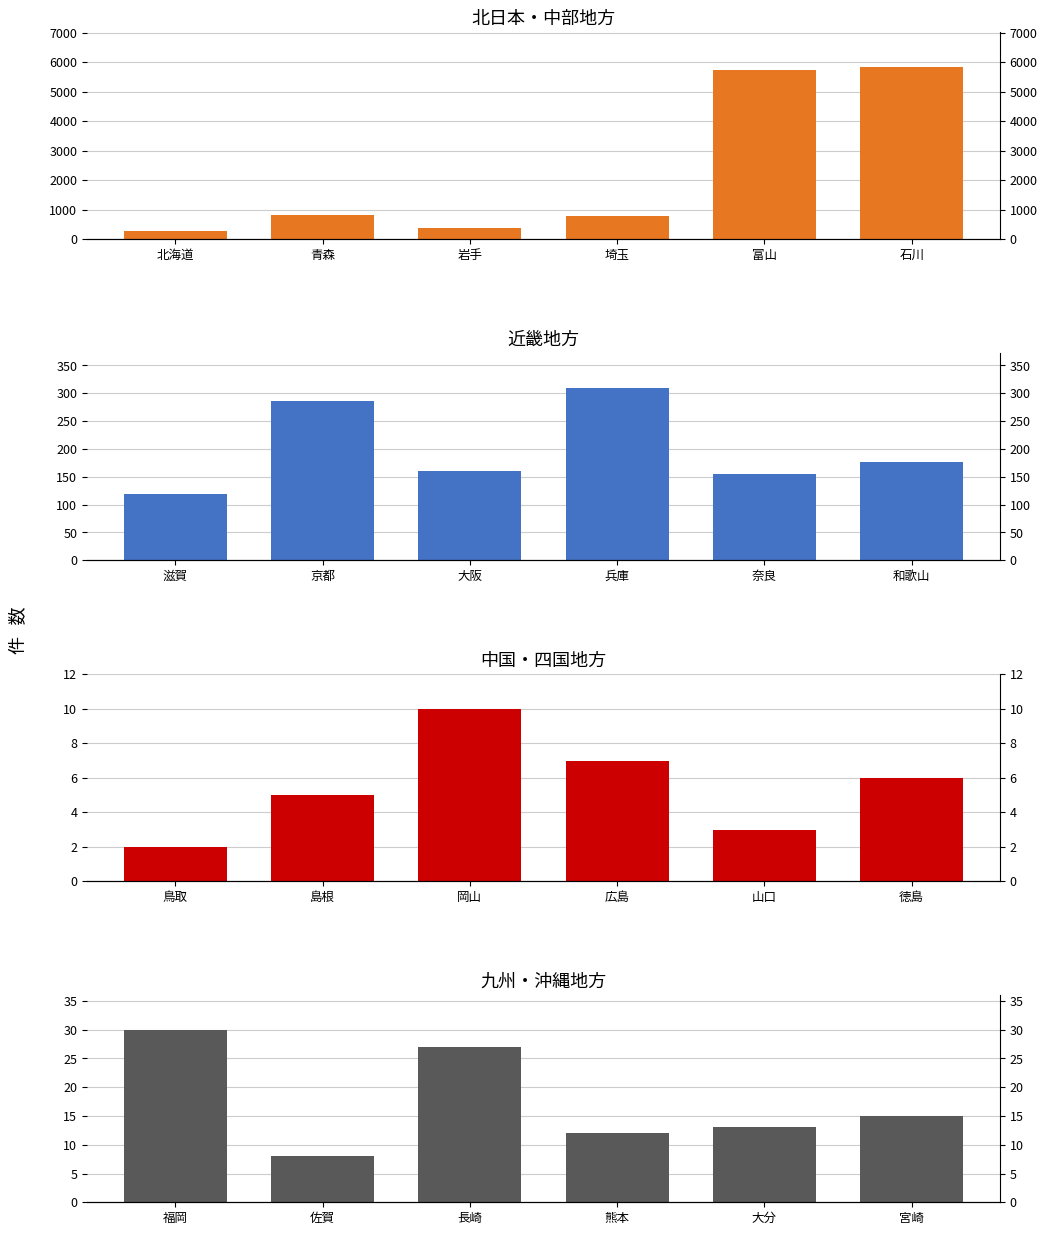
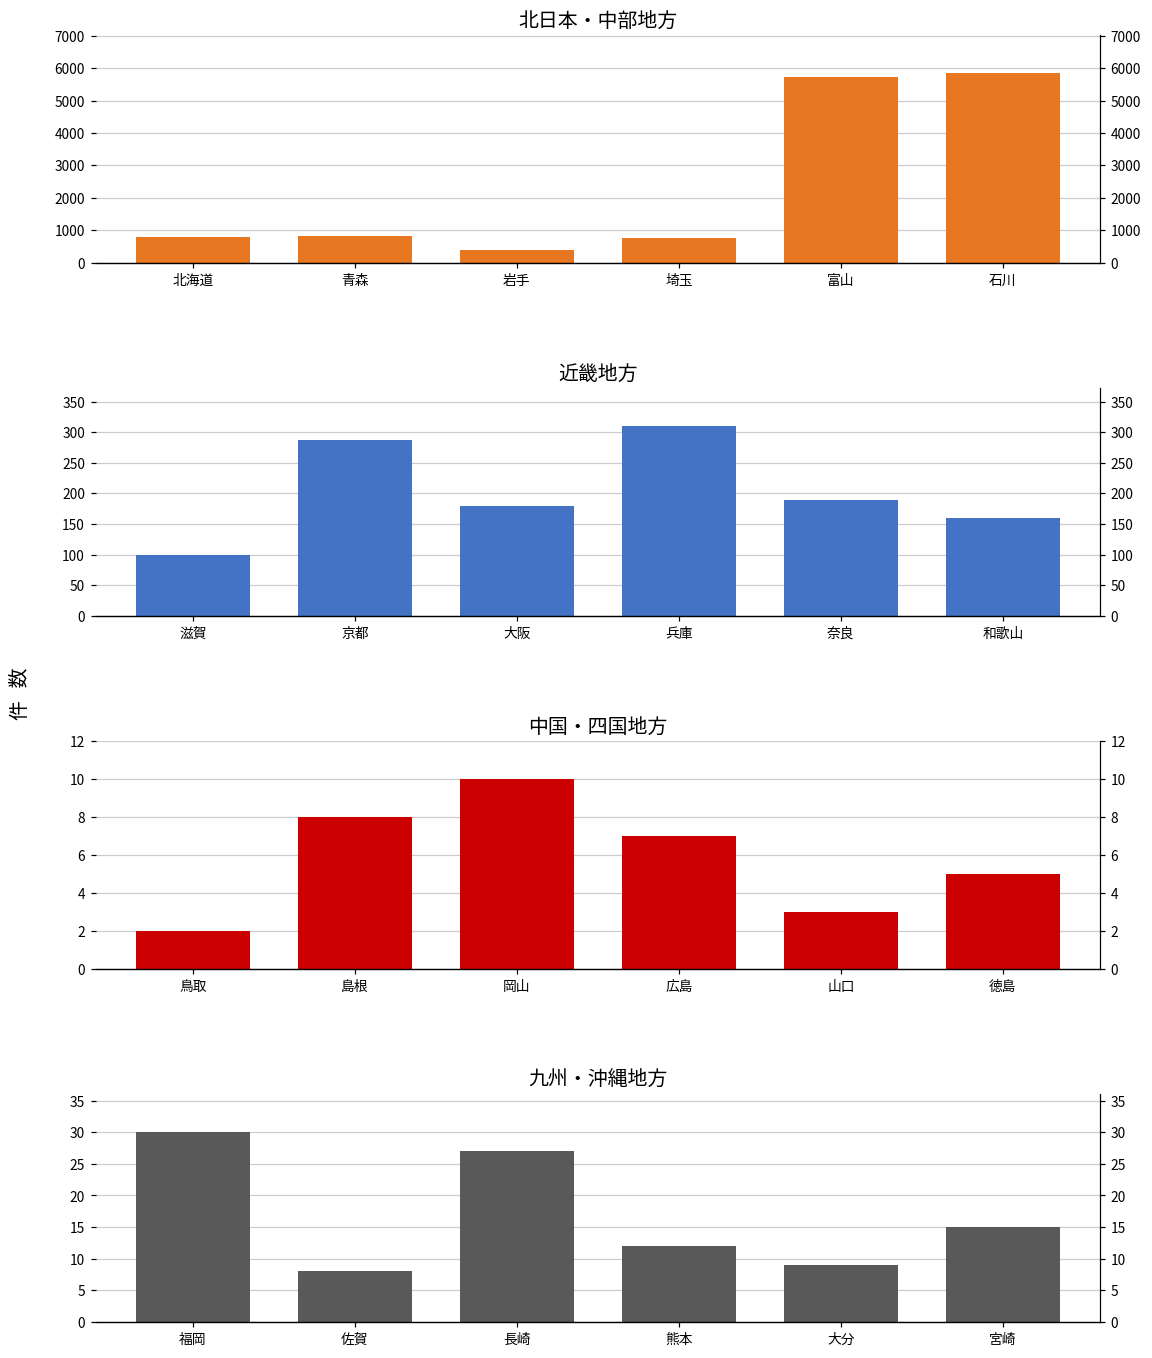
北日本・中部地方, 北海道: 300 -> 800
近畿地方, 滋賀: 120 -> 100
近畿地方, 大阪: 160 -> 180
近畿地方, 奈良: 160 -> 190
近畿地方, 和歌山: 180 -> 160
中国・四国地方, 島根: 5 -> 8
中国・四国地方, 徳島: 6 -> 5
九州・沖縄地方, 大分: 13 -> 9
